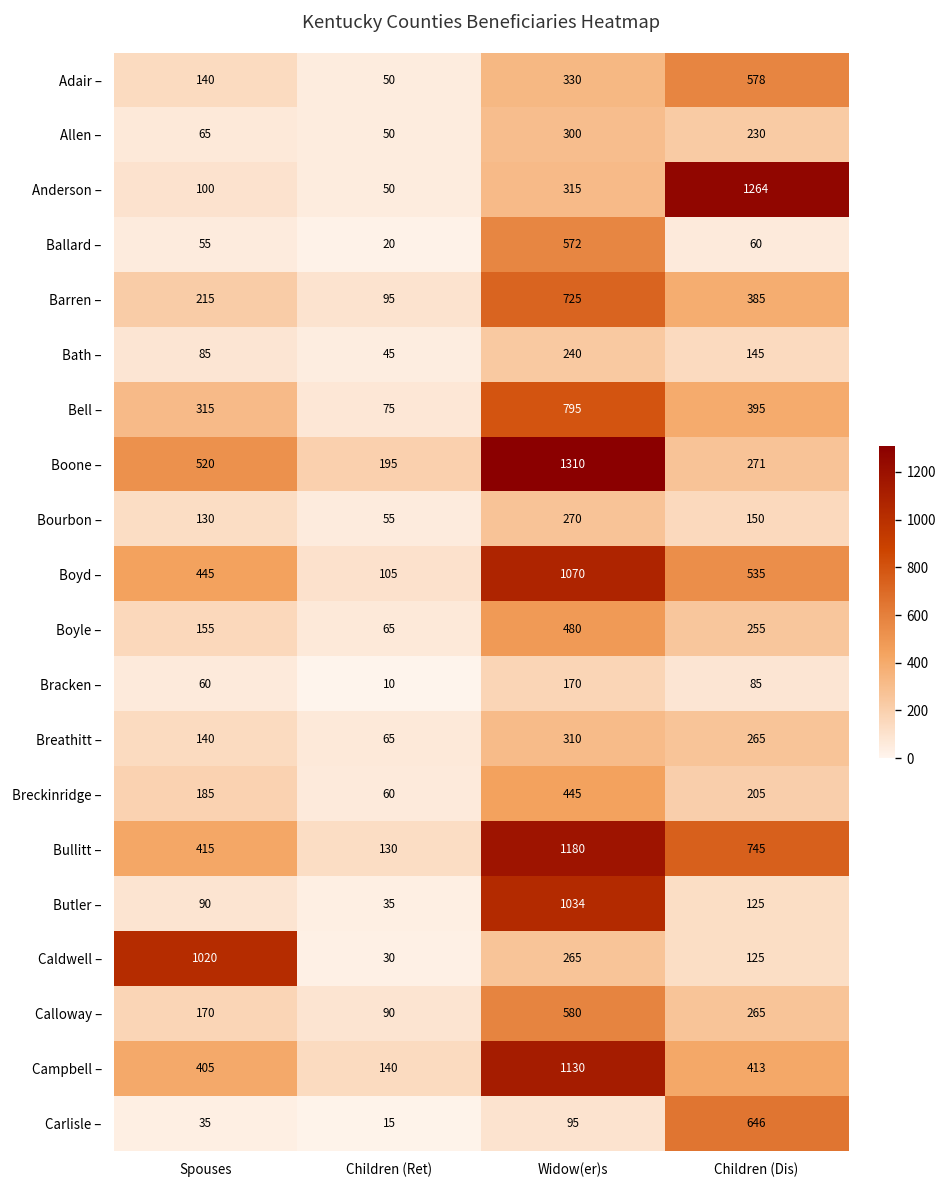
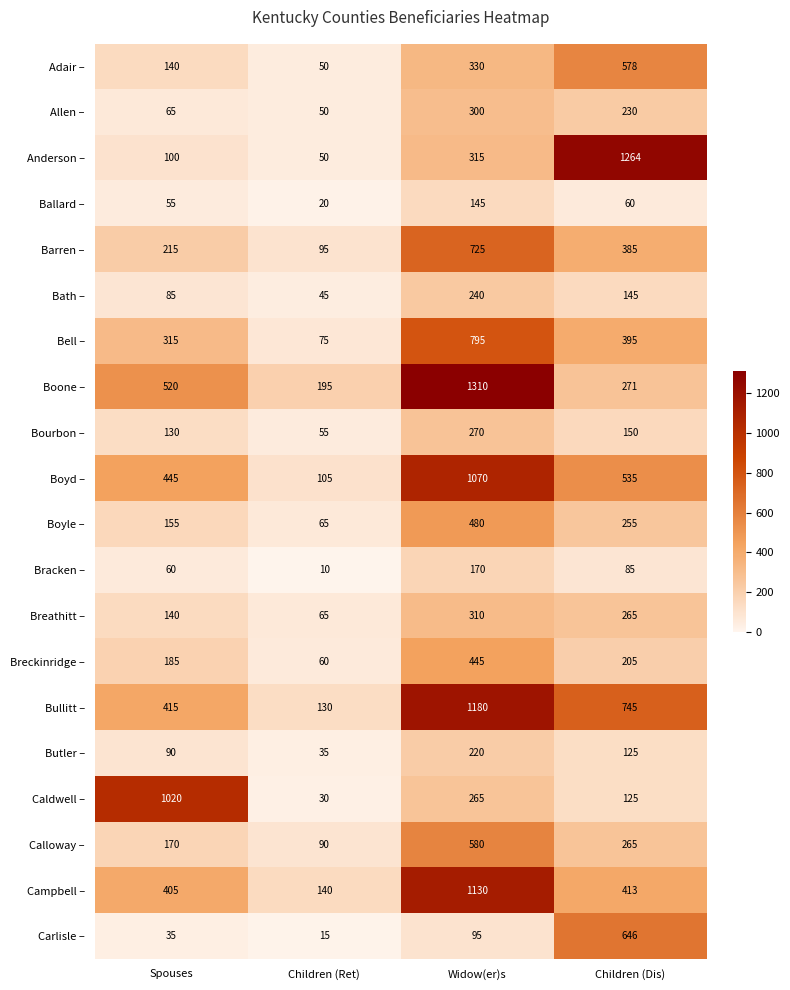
Ballard –, Widow(er)s: 572 -> 145
Butler –, Widow(er)s: 1034 -> 220
